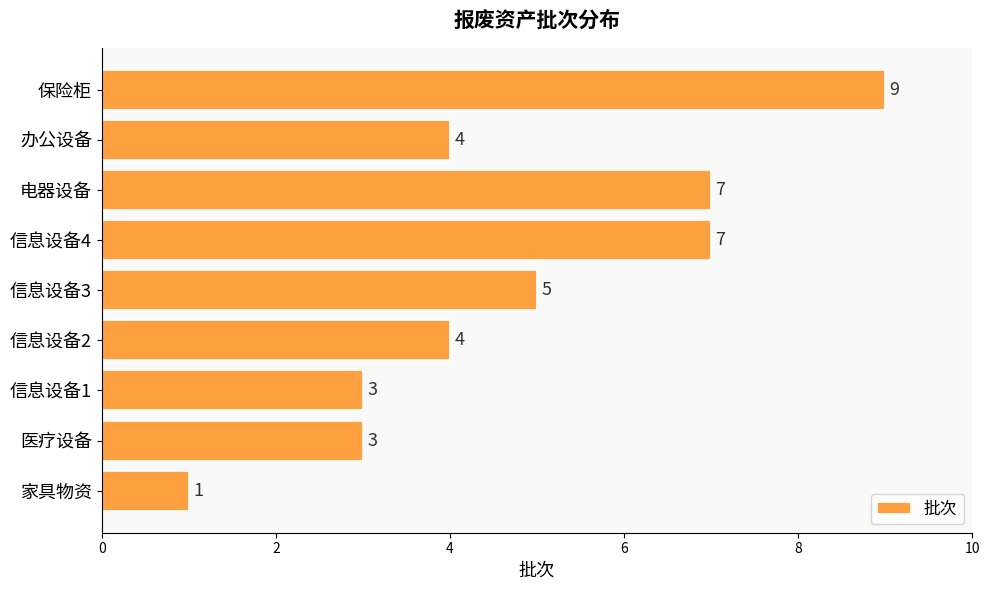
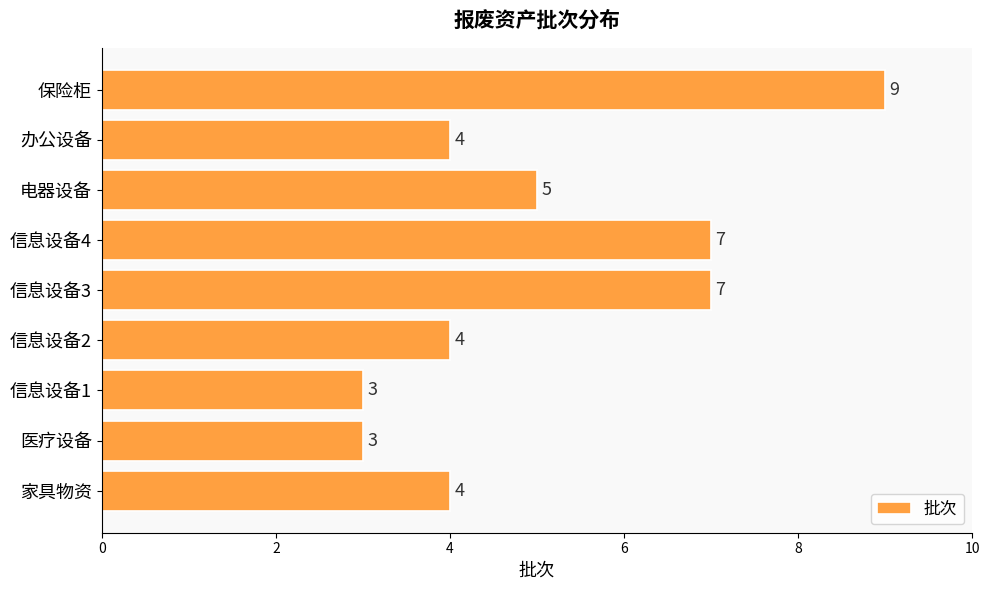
电器设备: 7 -> 5
信息设备3: 5 -> 7
家具物资: 1 -> 4
